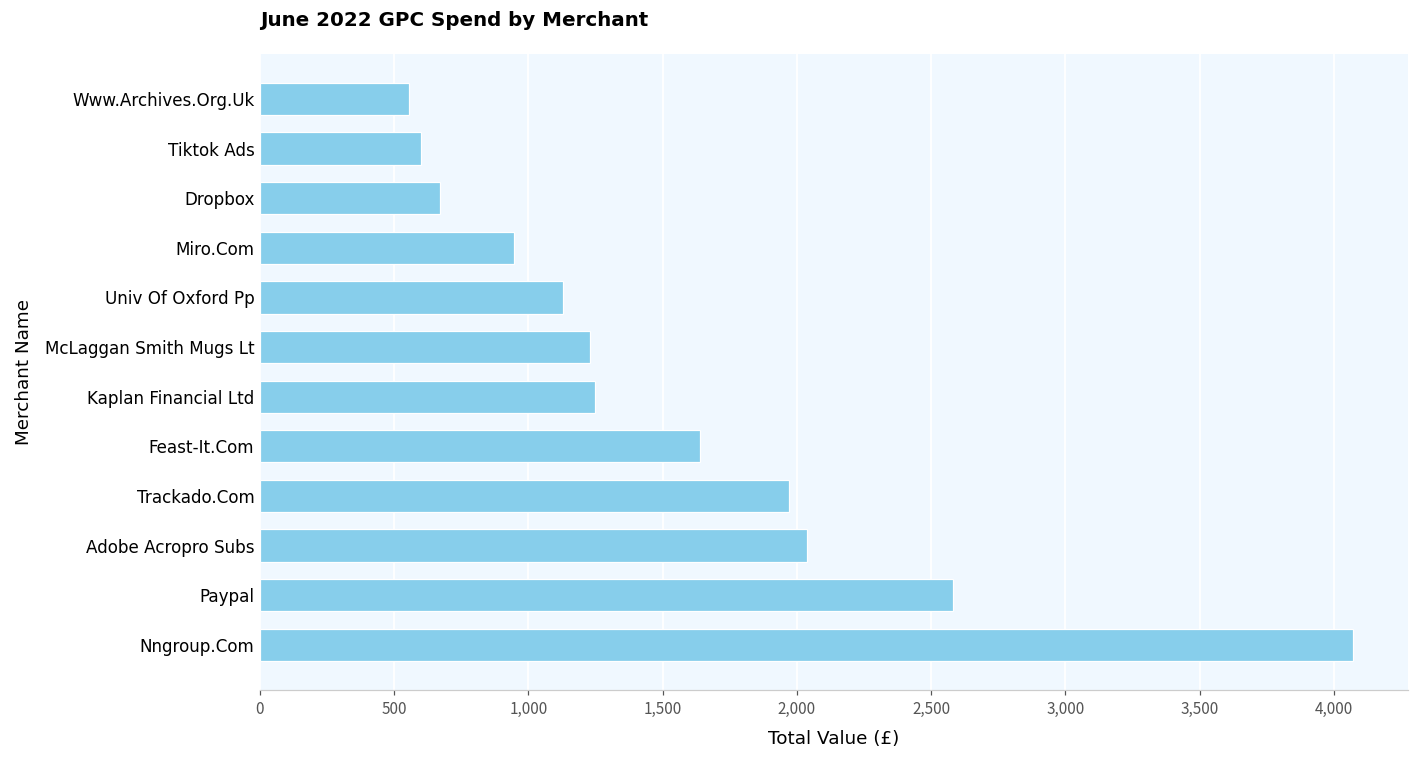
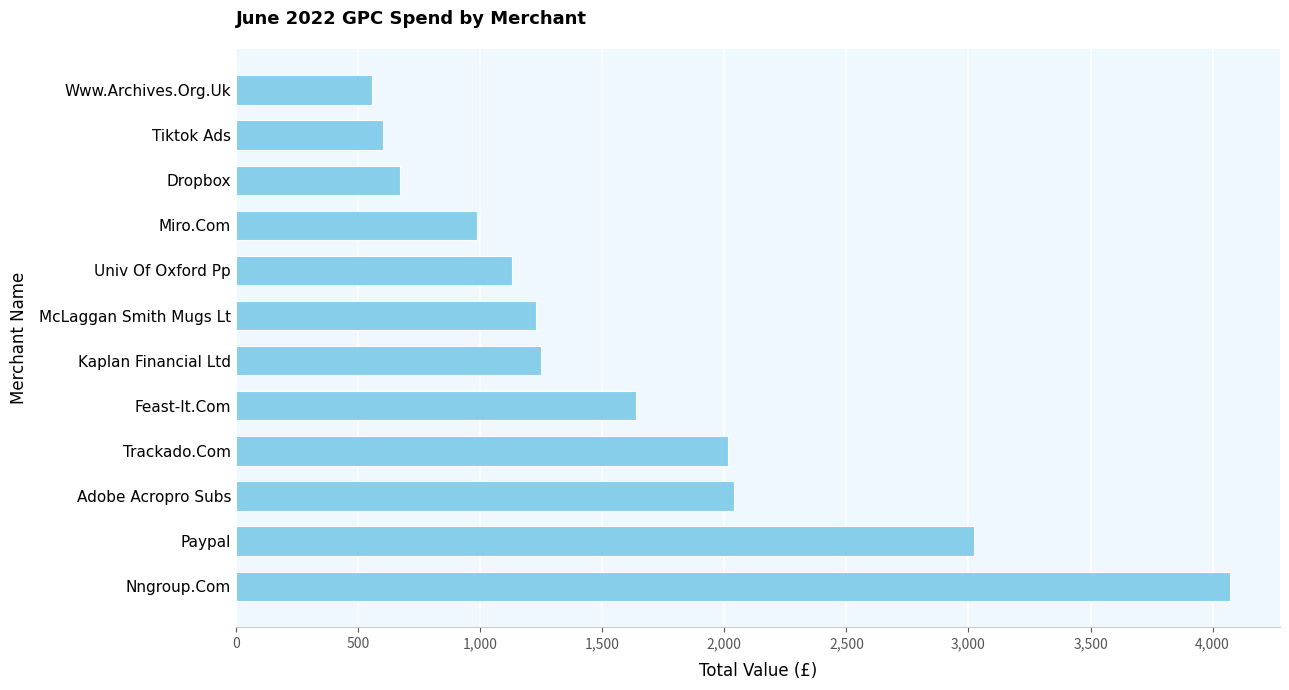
Miro.Com: 950 -> 990
Trackado.Com: 1,970 -> 2,010
Paypal: 2,580 -> 3,020
